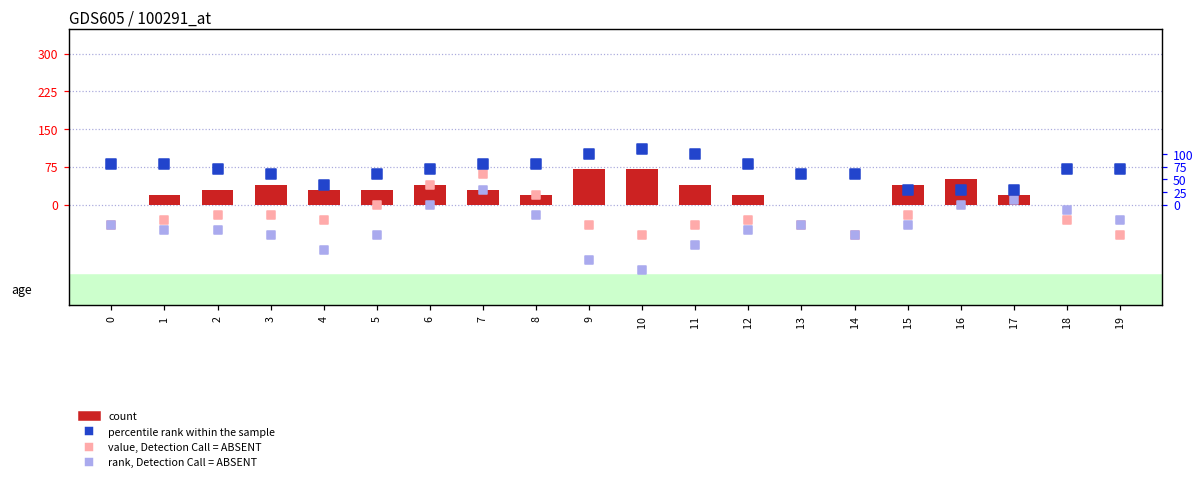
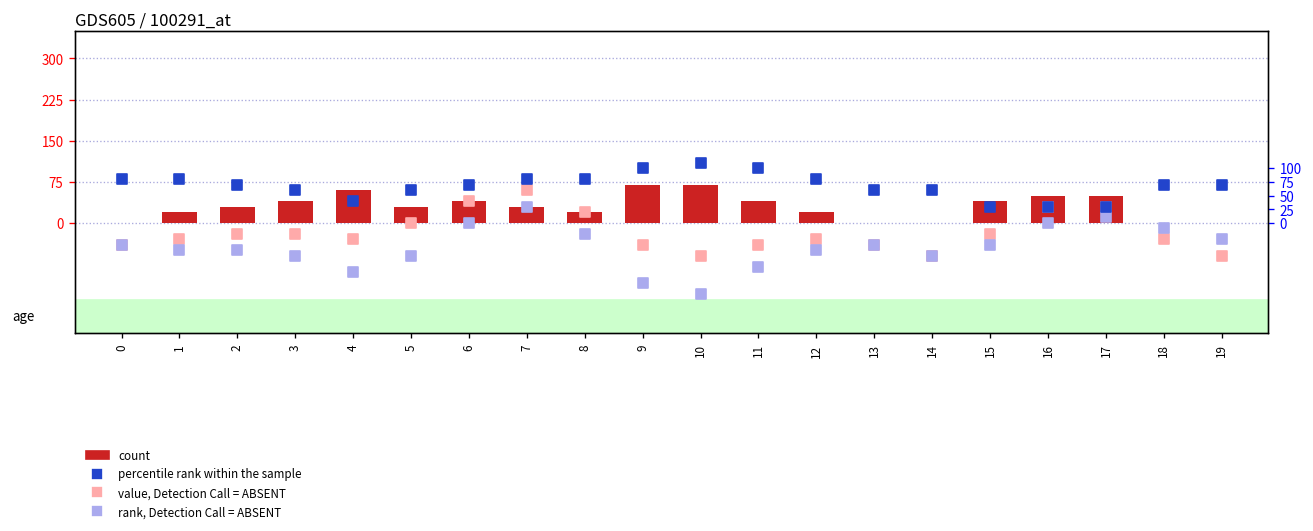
count, 4: 30 -> 60
count, 17: 20 -> 50
